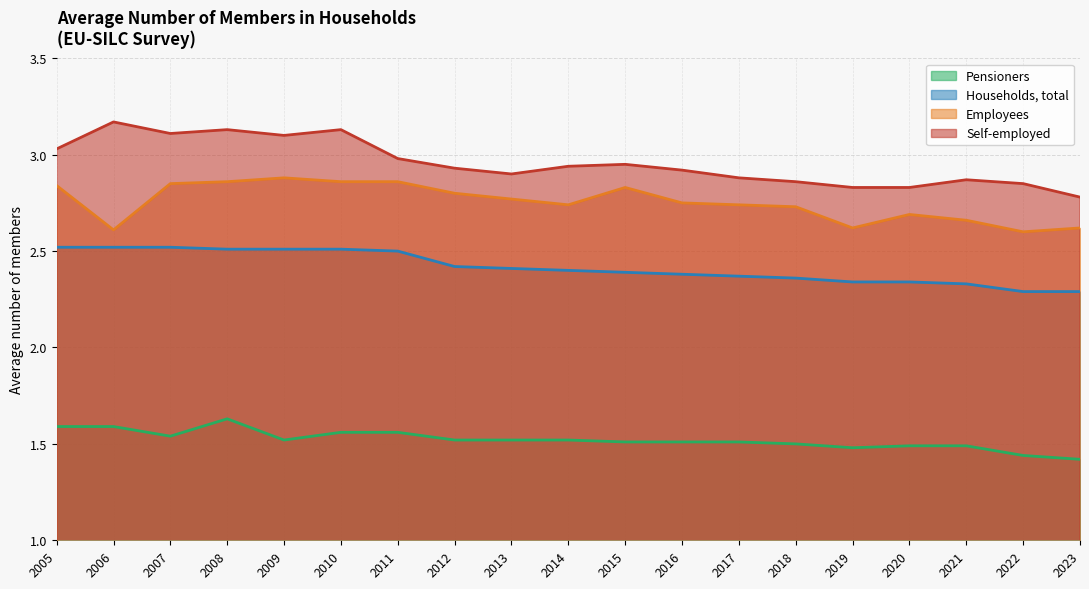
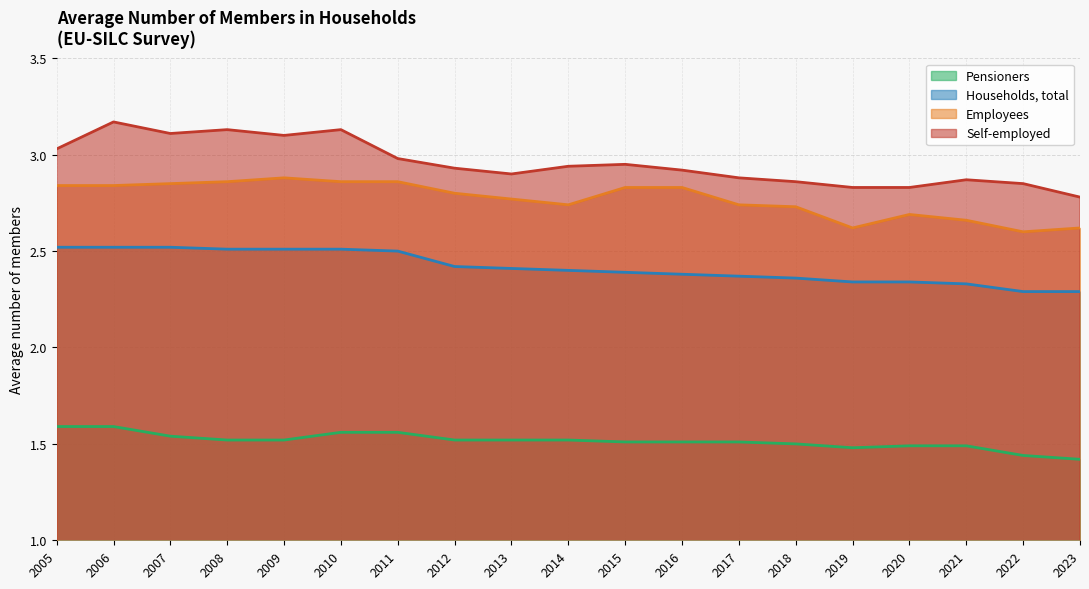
Employees, 2006: 2.61 -> 2.84
Pensioners, 2008: 1.63 -> 1.52
Employees, 2016: 2.75 -> 2.83
